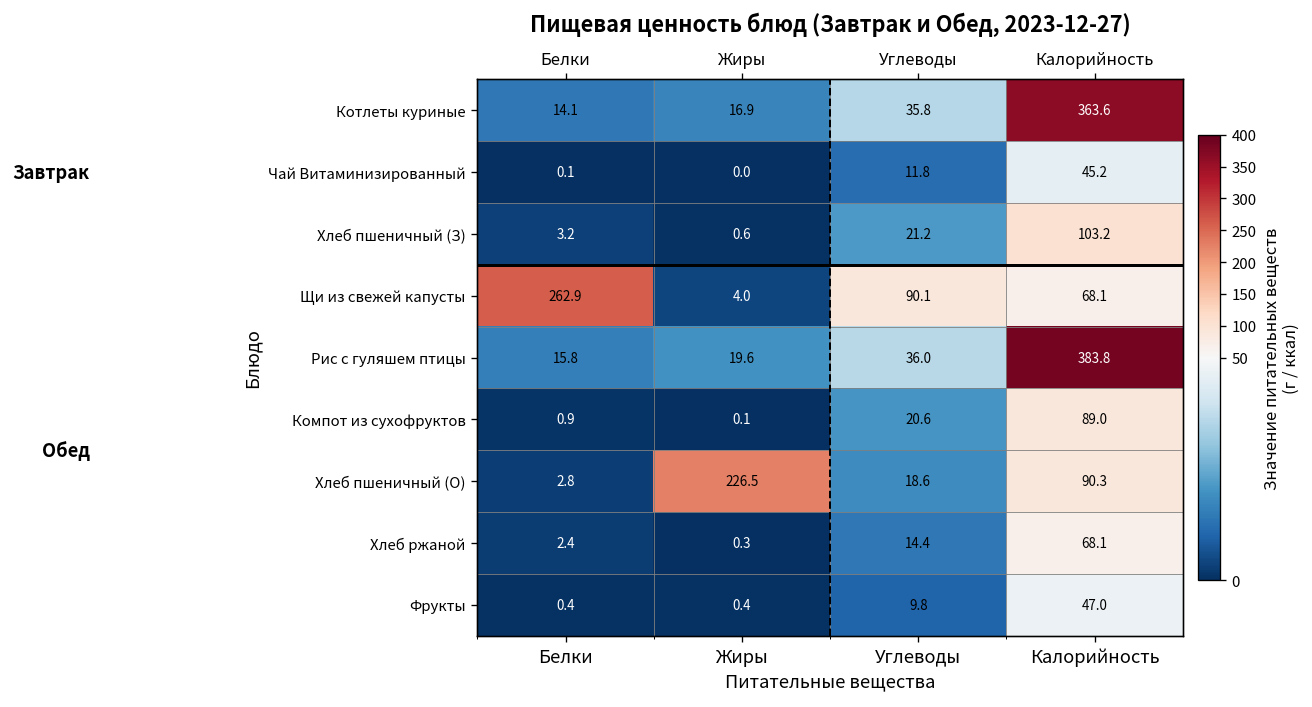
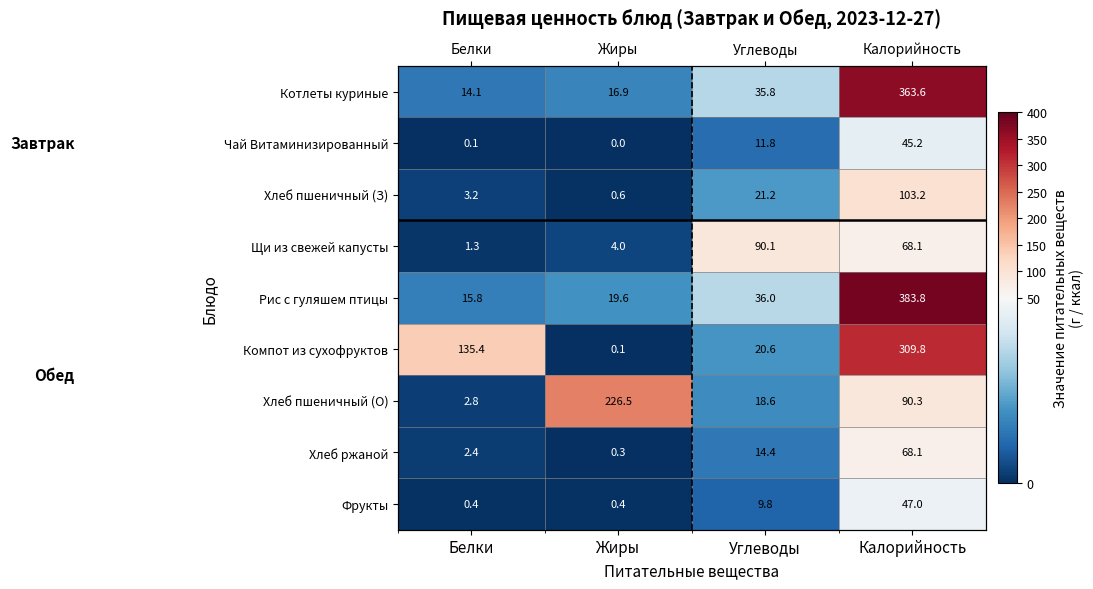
Щи из свежей капусты, Белки: 262.9 -> 1.3
Компот из сухофруктов, Белки: 0.9 -> 135.4
Компот из сухофруктов, Калорийность: 89.0 -> 309.8
